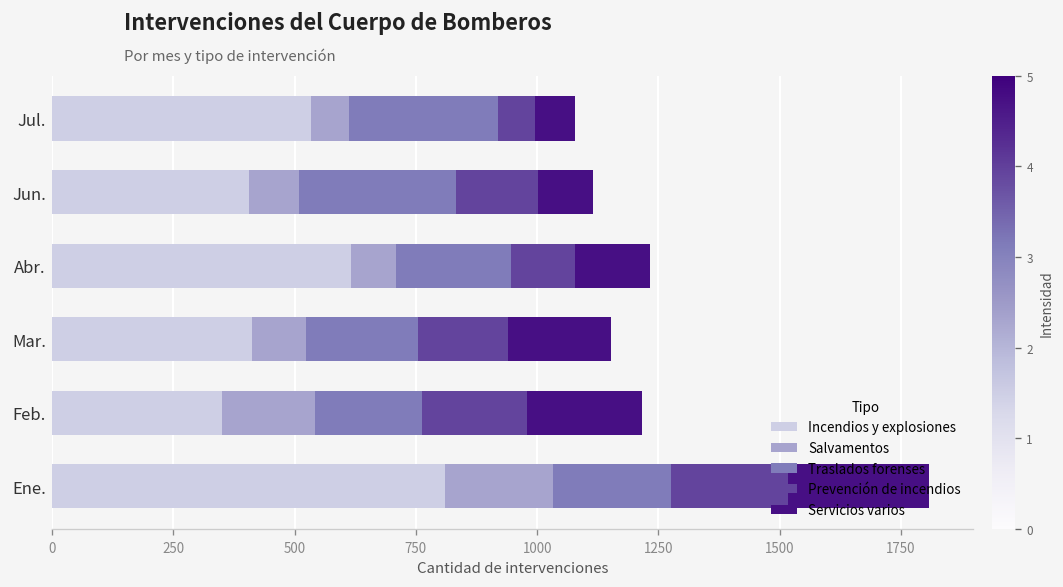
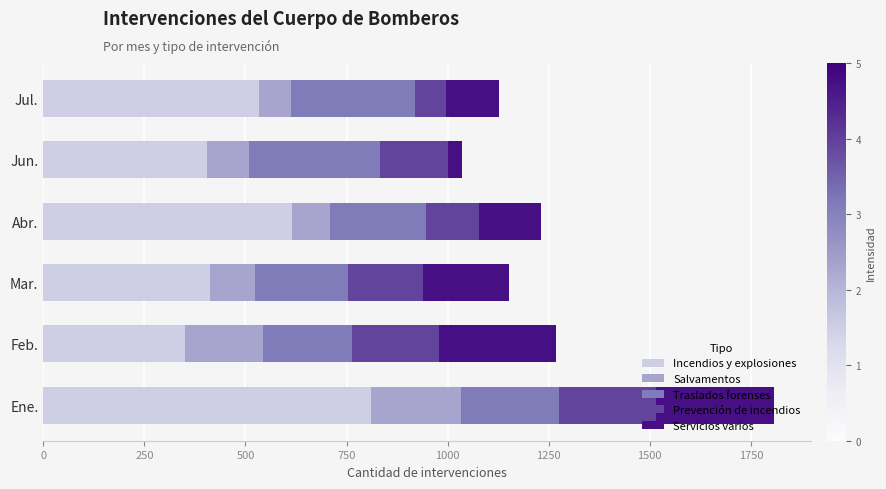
Servicios varios, Jul.: 80 -> 130
Servicios varios, Jun.: 120 -> 30
Servicios varios, Feb.: 240 -> 290
